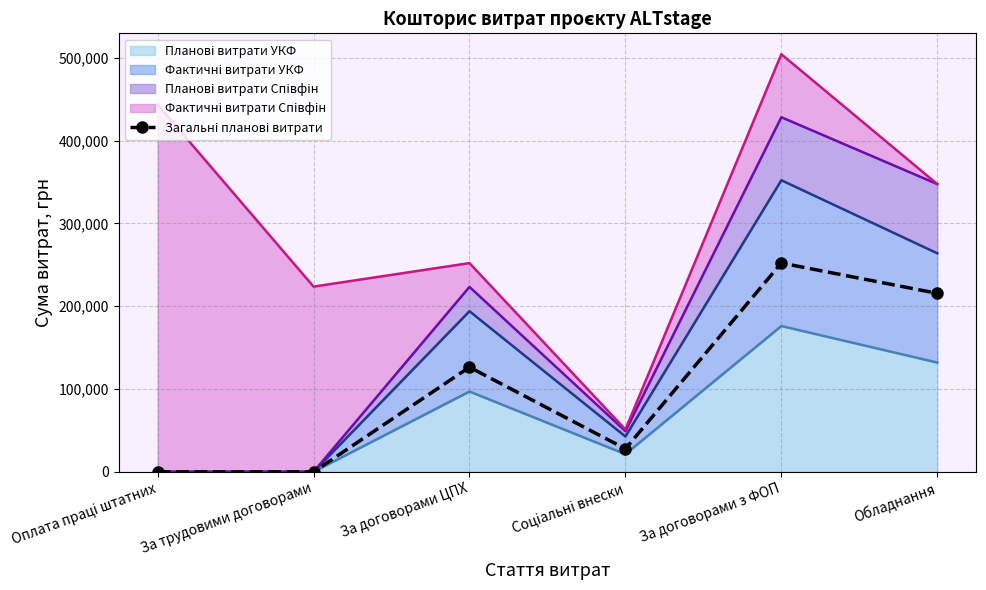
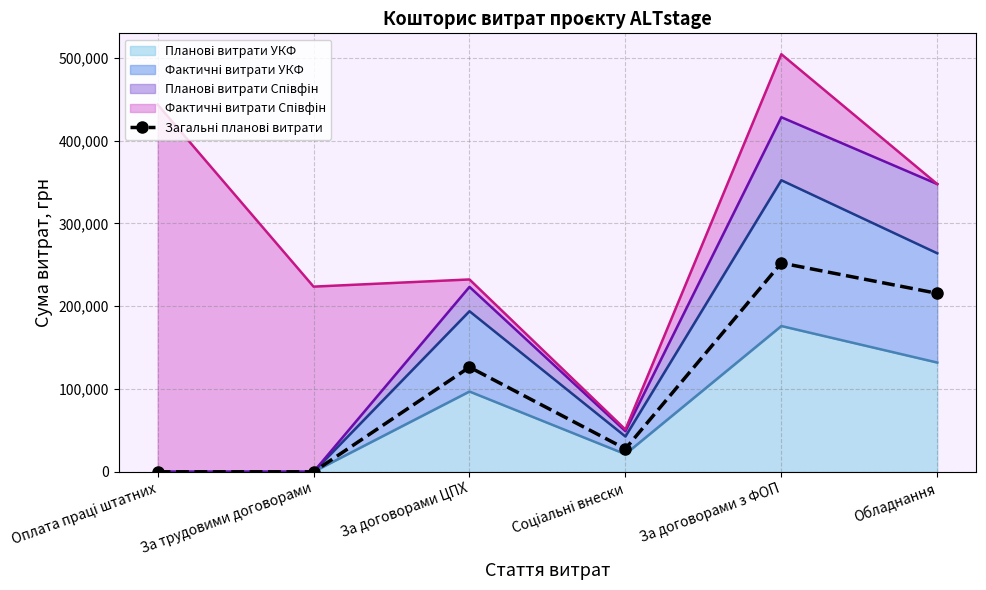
Фактичні витрати Співфін, За договорами ЦПХ: 30,000 -> 10,000
